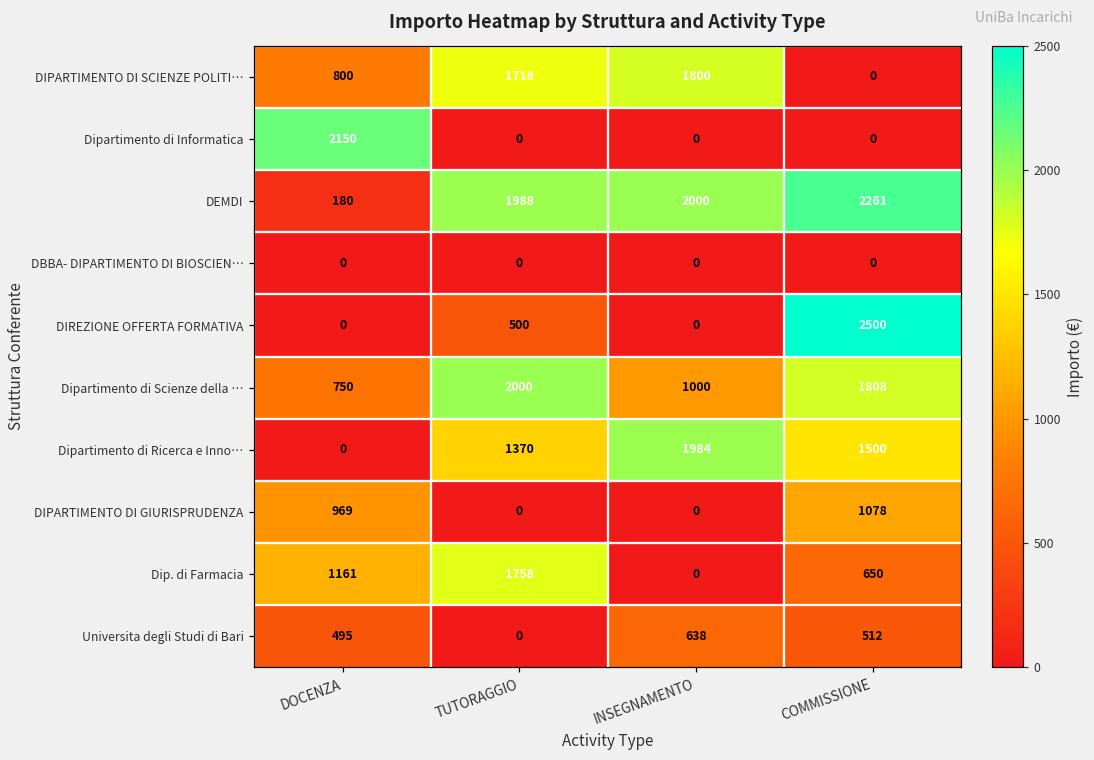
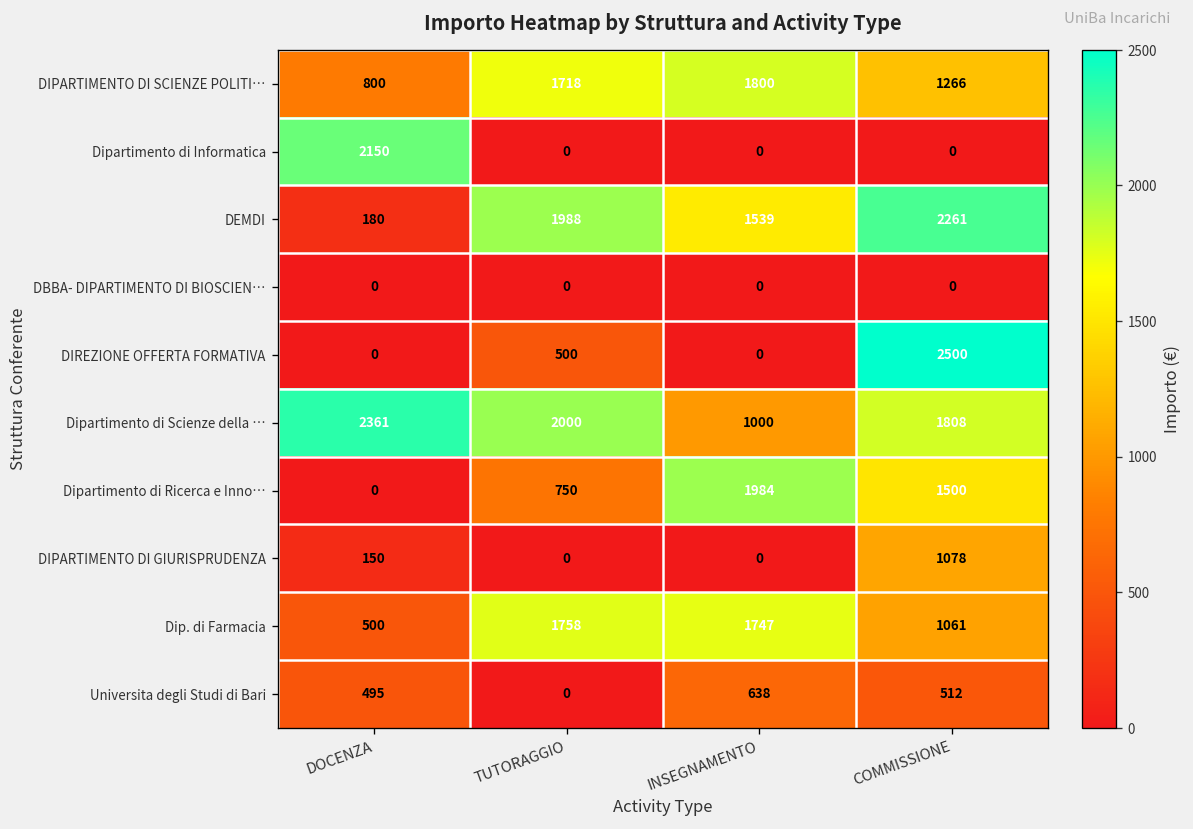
DIPARTIMENTO DI SCIENZE POLITI…, COMMISSIONE: 0 -> 1266
DEMDI, INSEGNAMENTO: 2000 -> 1539
Dipartimento di Scienze della …, DOCENZA: 750 -> 2361
Dipartimento di Ricerca e Inno…, TUTORAGGIO: 1370 -> 750
DIPARTIMENTO DI GIURISPRUDENZA, DOCENZA: 969 -> 150
Dip. di Farmacia, DOCENZA: 1161 -> 500
Dip. di Farmacia, INSEGNAMENTO: 0 -> 1747
Dip. di Farmacia, COMMISSIONE: 650 -> 1061
